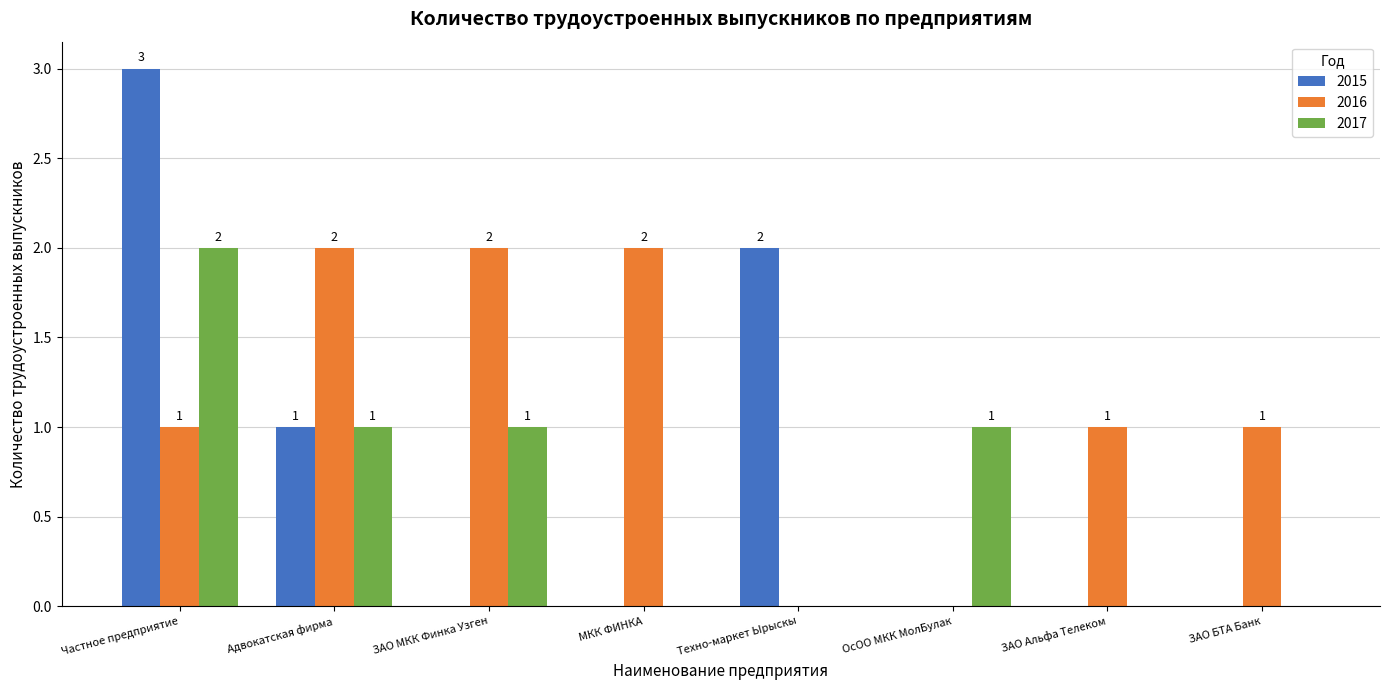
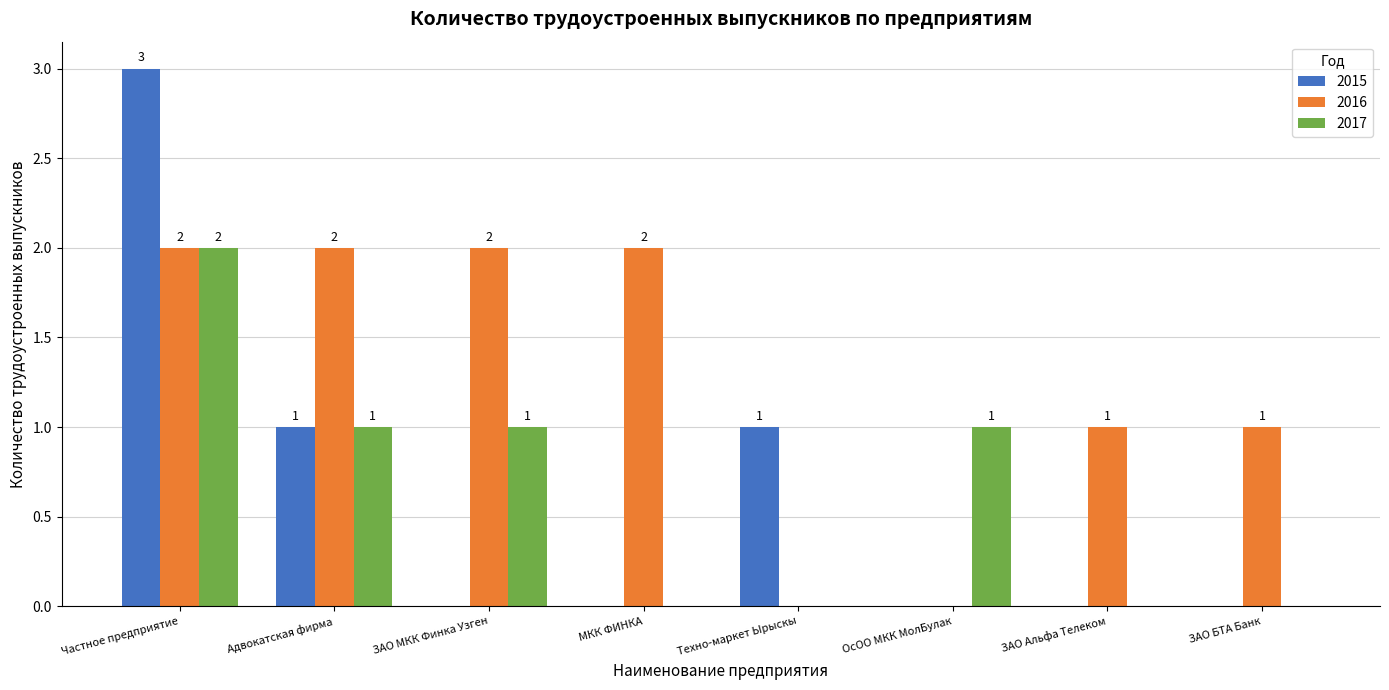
2016, Частное предприятие: 1 -> 2
2015, Техно-маркет Ырыскы: 2 -> 1
